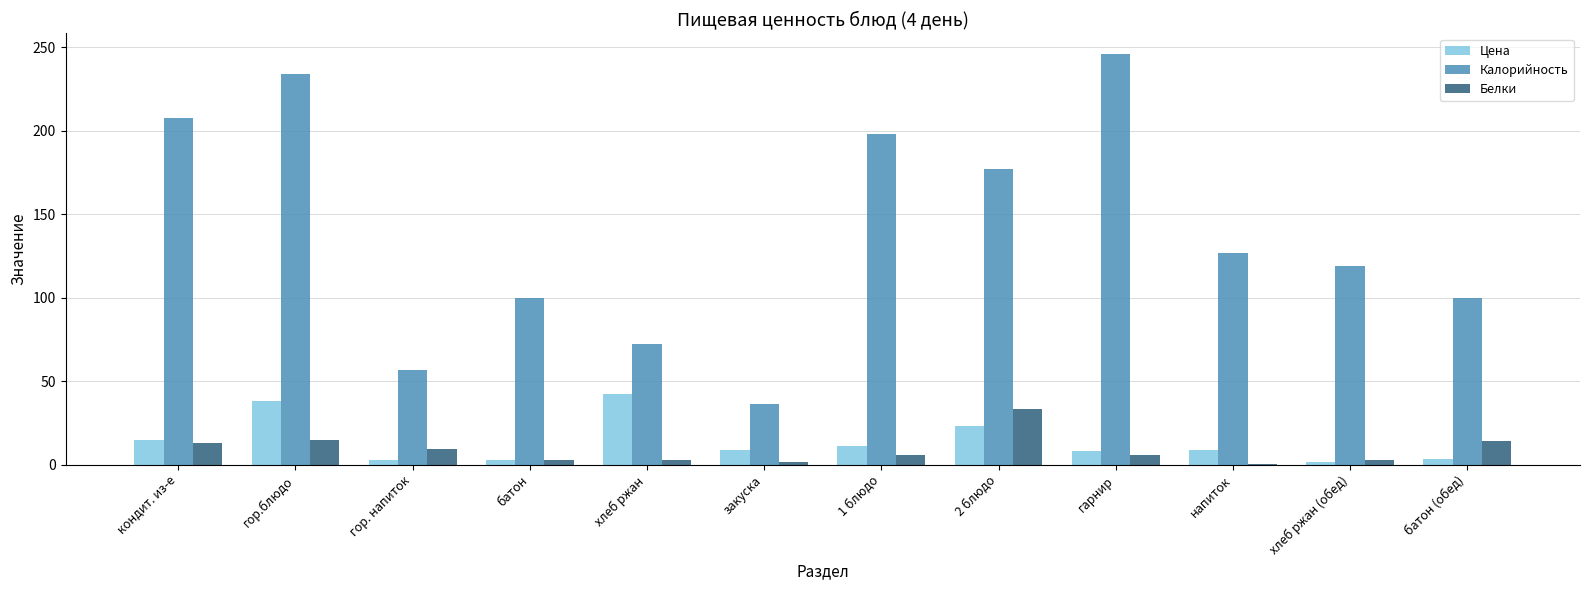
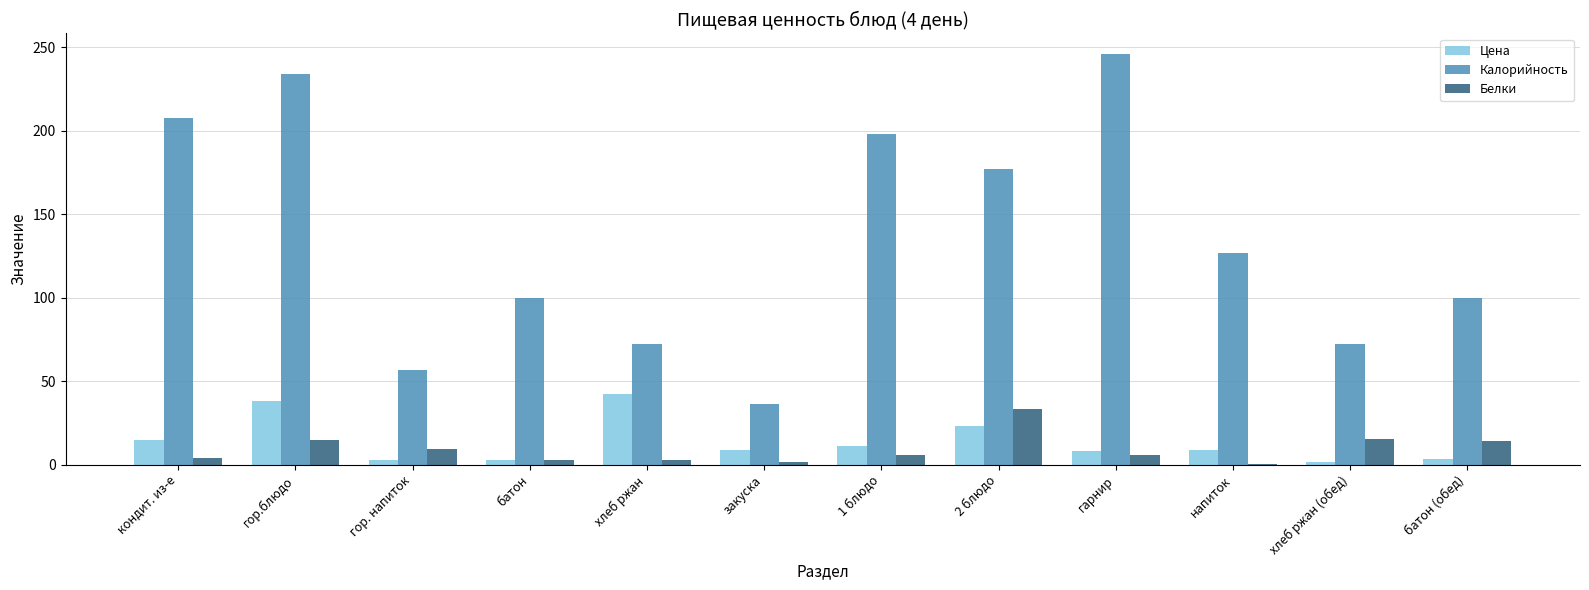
Белки, кондит. из-е: 13 -> 4
Калорийность, хлеб ржан (обед): 119 -> 72
Белки, хлеб ржан (обед): 2 -> 15
